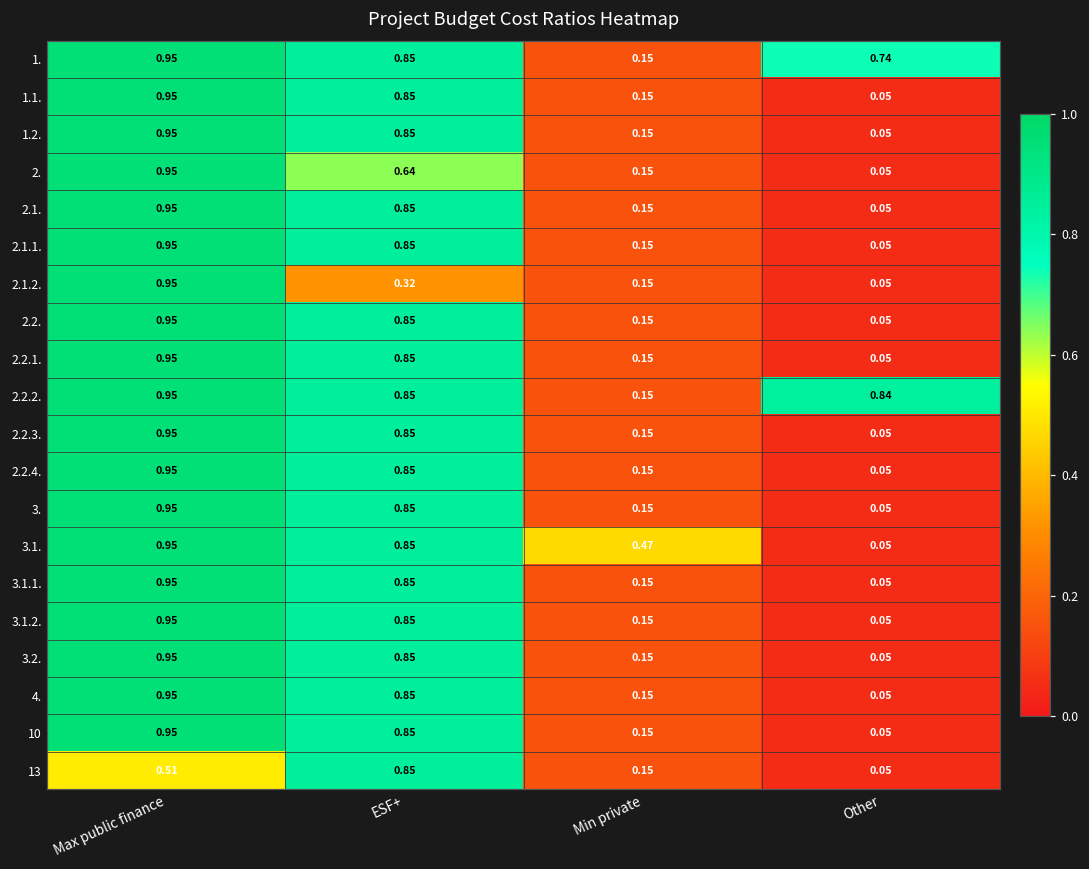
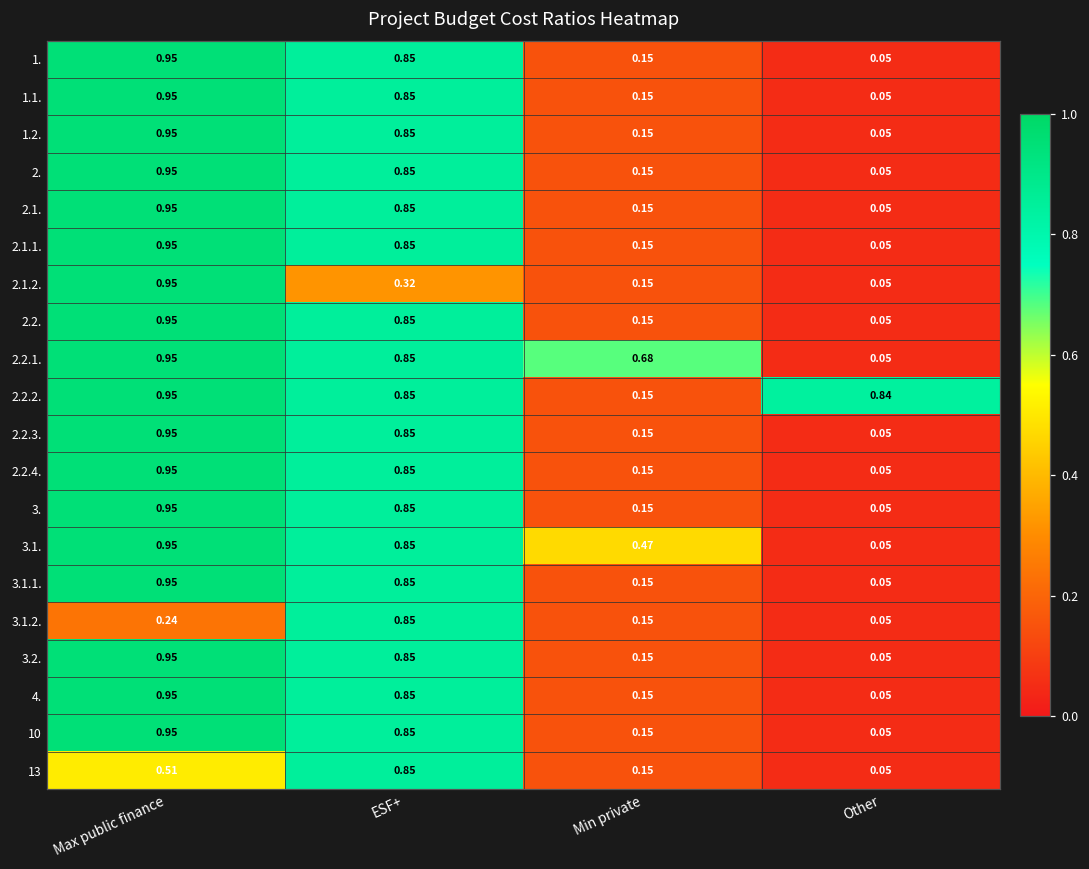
1., Other: 0.74 -> 0.05
2., ESF+: 0.64 -> 0.85
2.2.1., Min private: 0.15 -> 0.68
3.1.2., Max public finance: 0.95 -> 0.24
